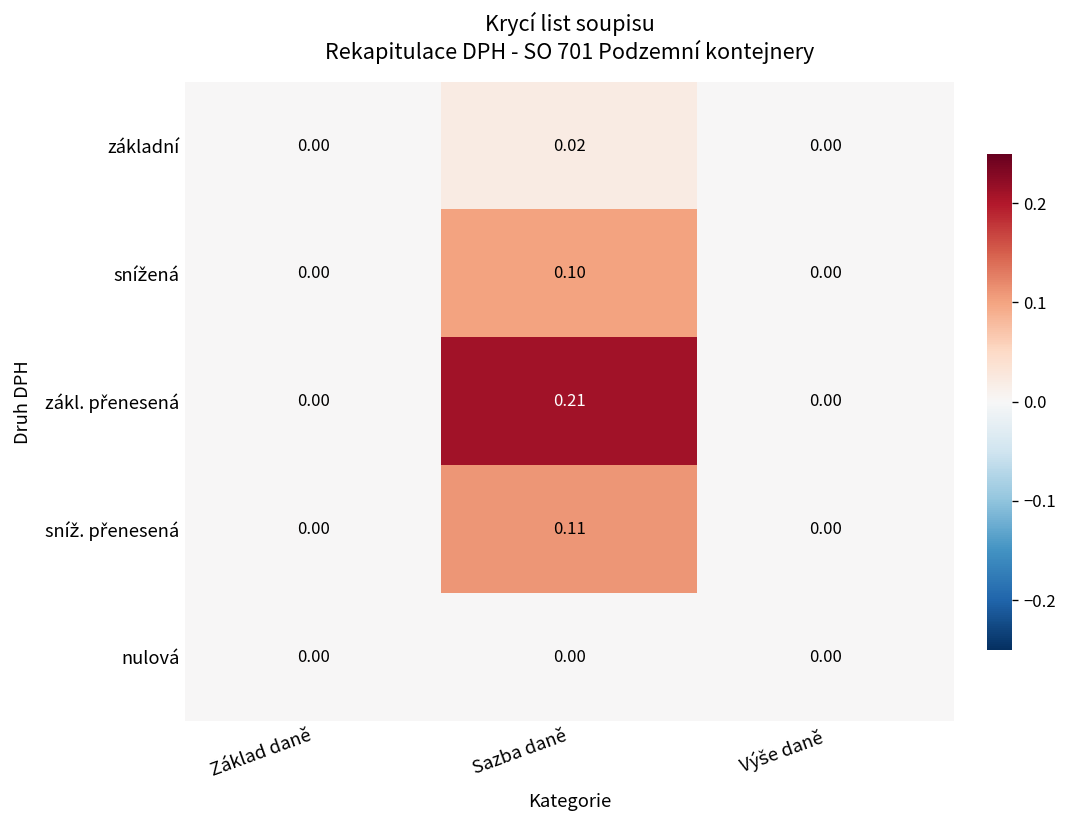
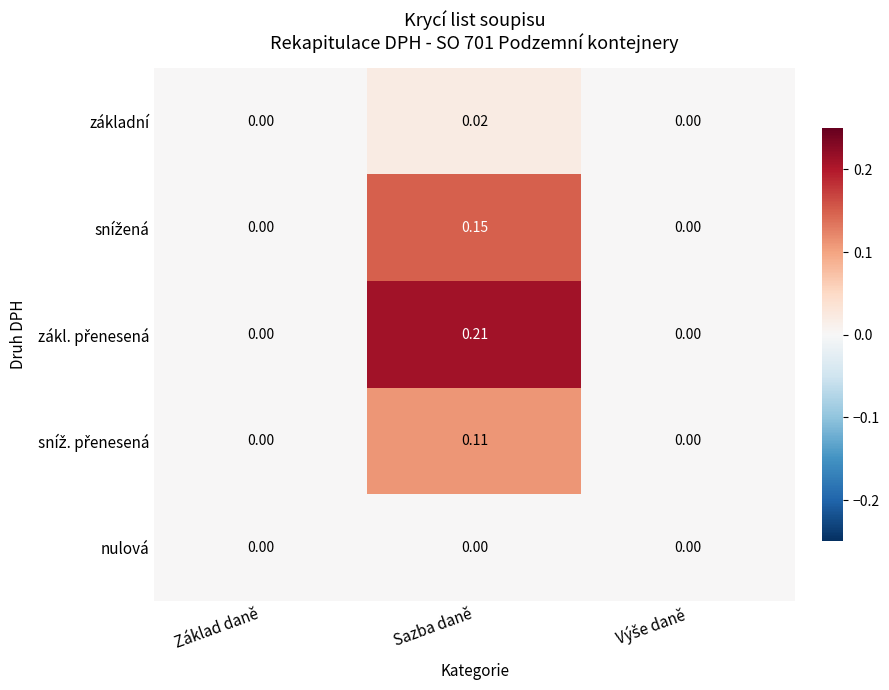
snížená, Sazba daně: 0.10 -> 0.15
